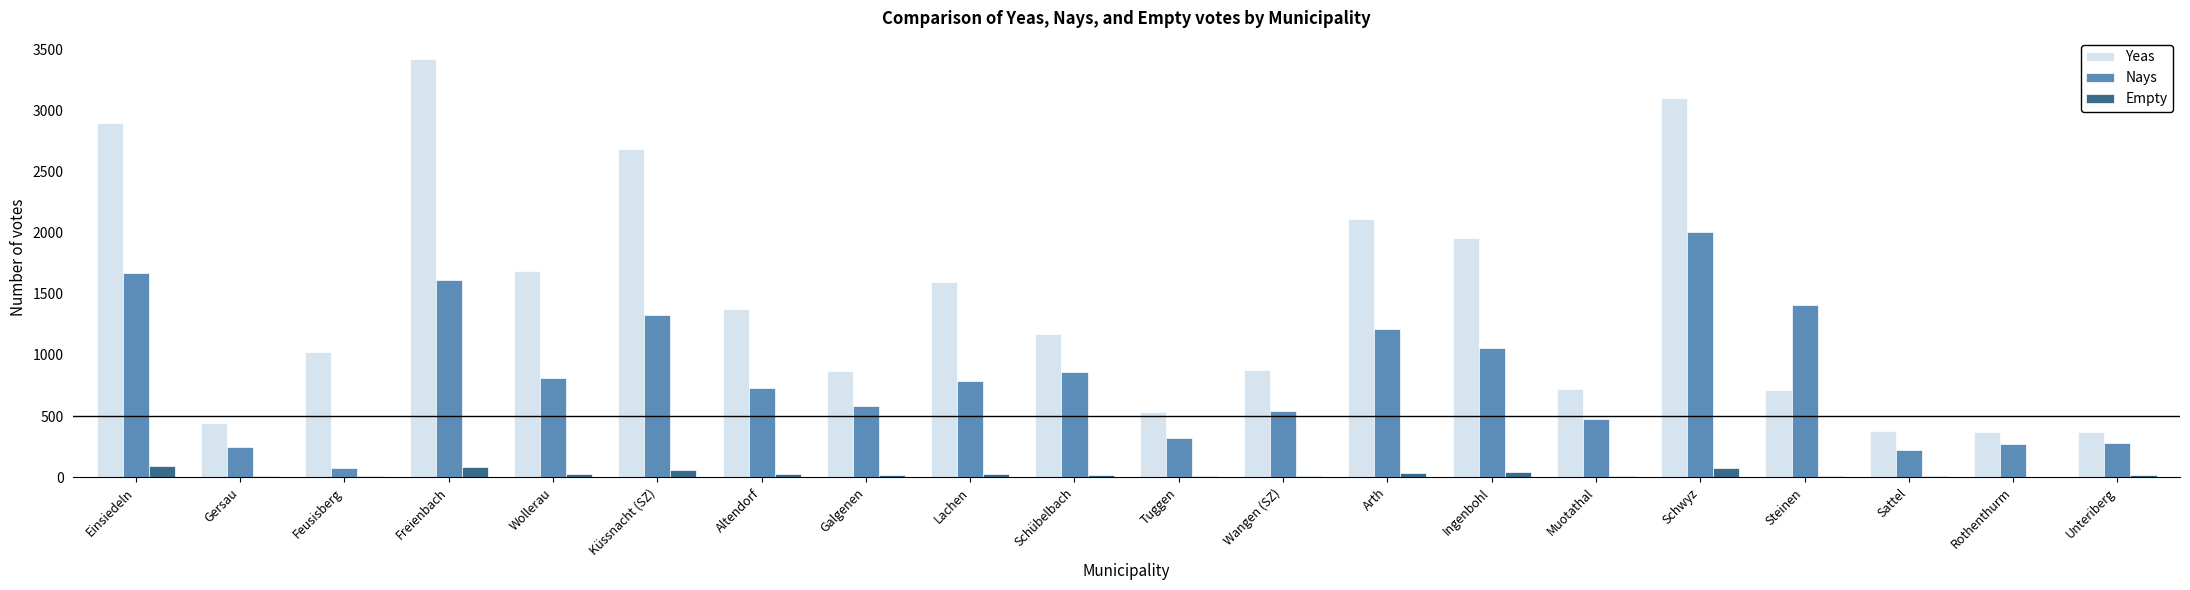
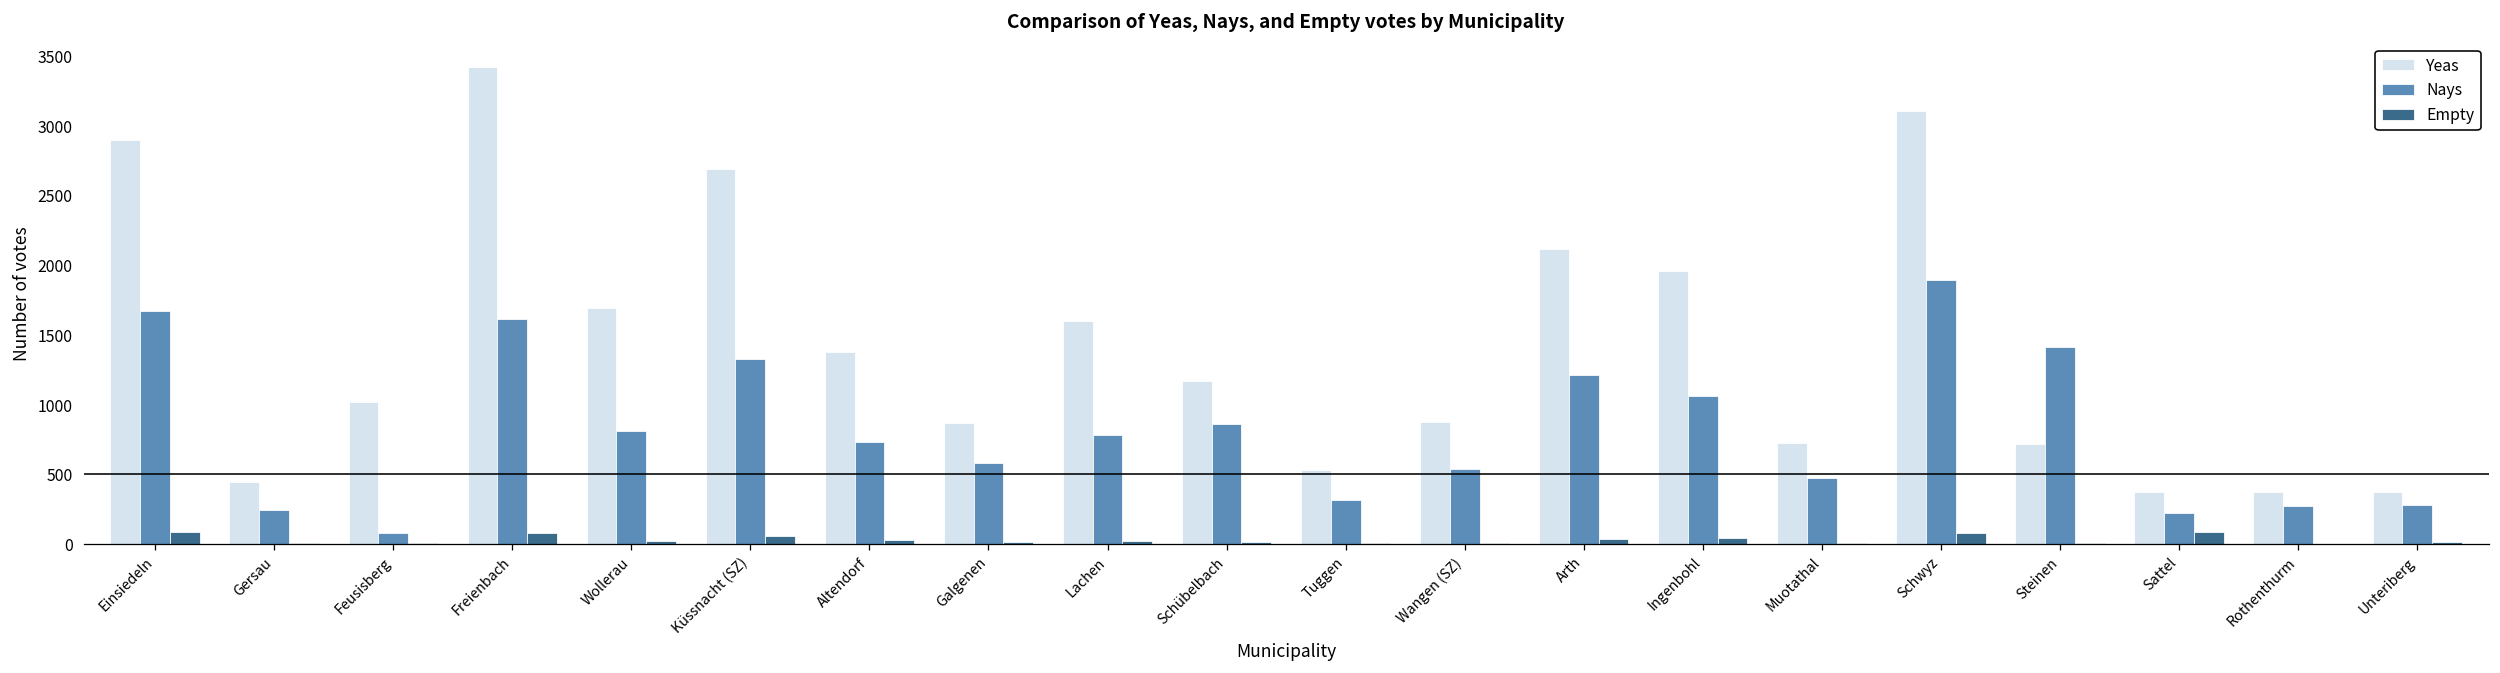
Nays, Schwyz: 2000 -> 1890
Empty, Sattel: 10 -> 90
